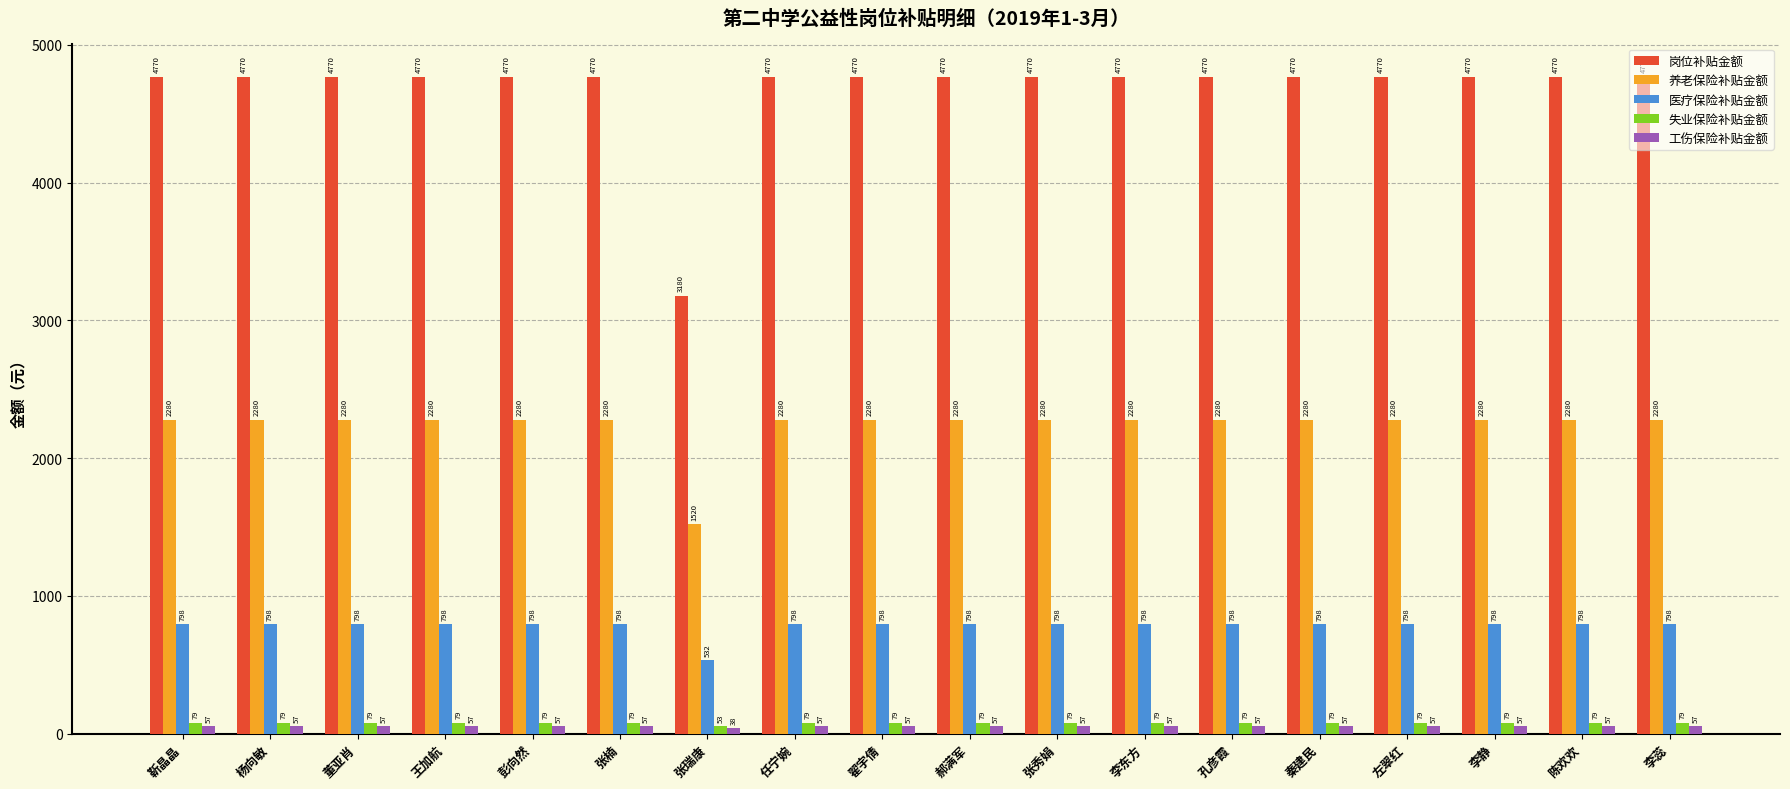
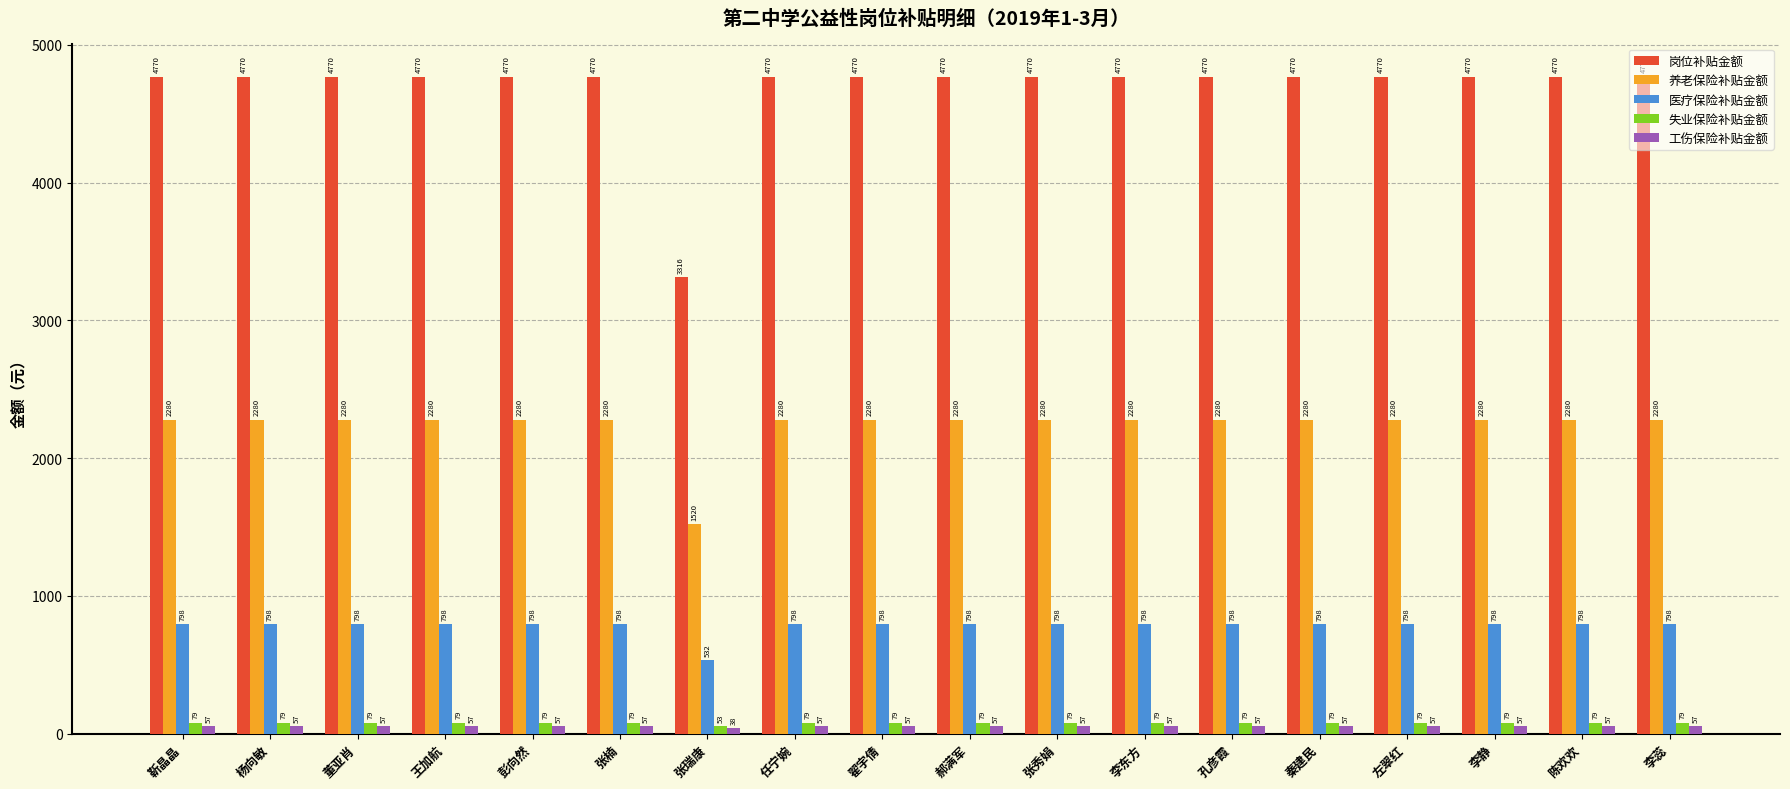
岗位补贴金额, 张瑞康: 3180 -> 3316
